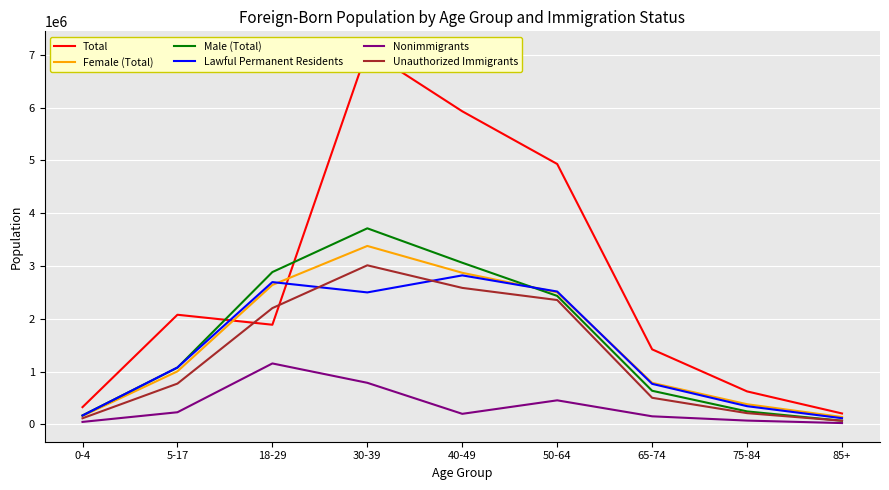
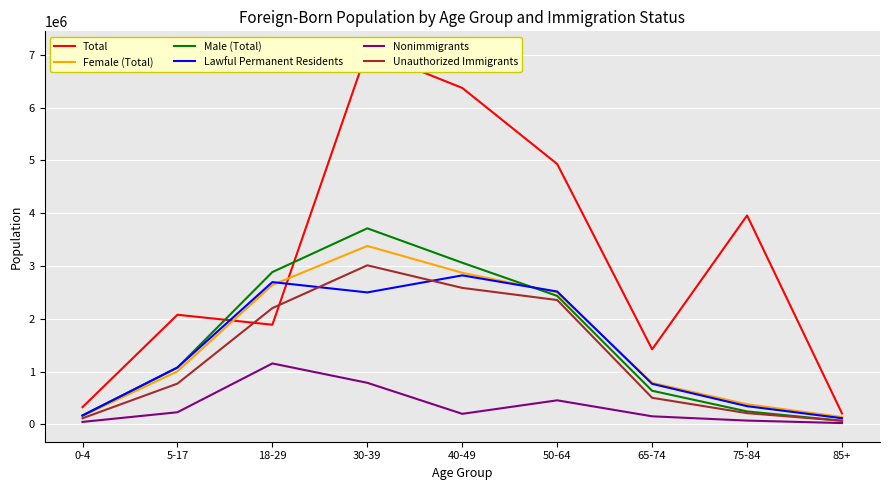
Total, 40-49: 5900000 -> 6400000
Total, 75-84: 600000 -> 4000000
